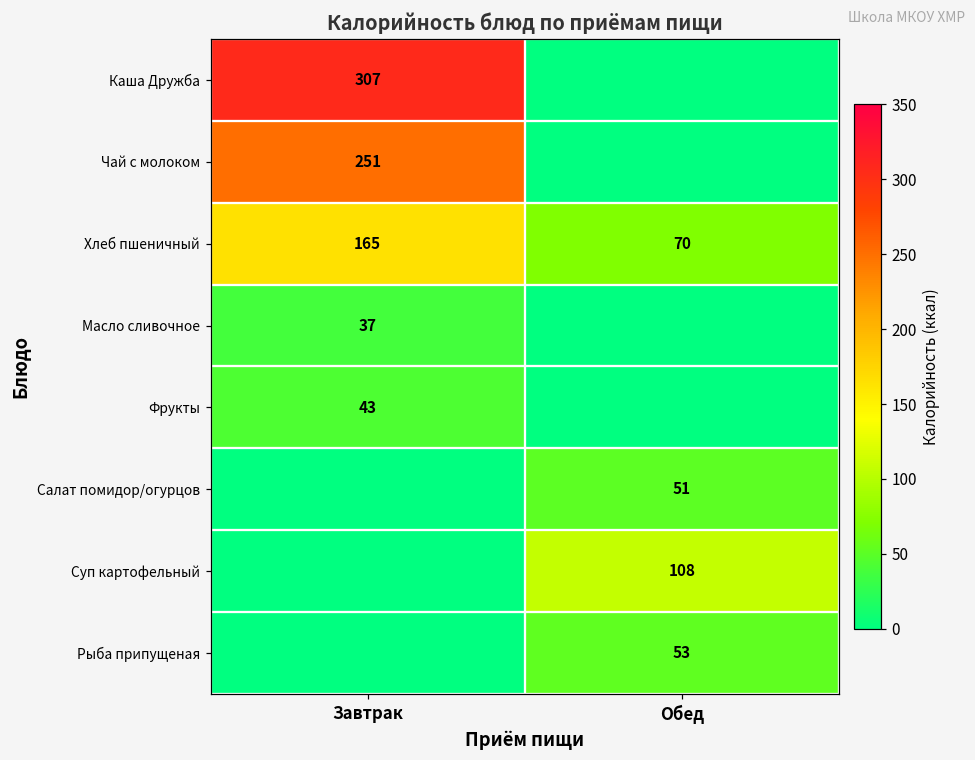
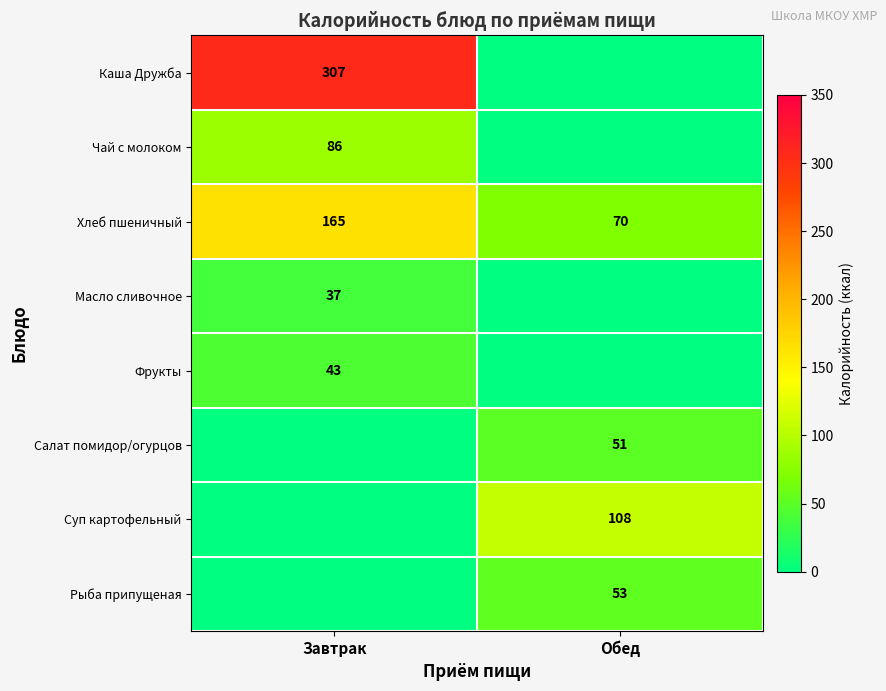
Чай с молоком, Завтрак: 251 -> 86
